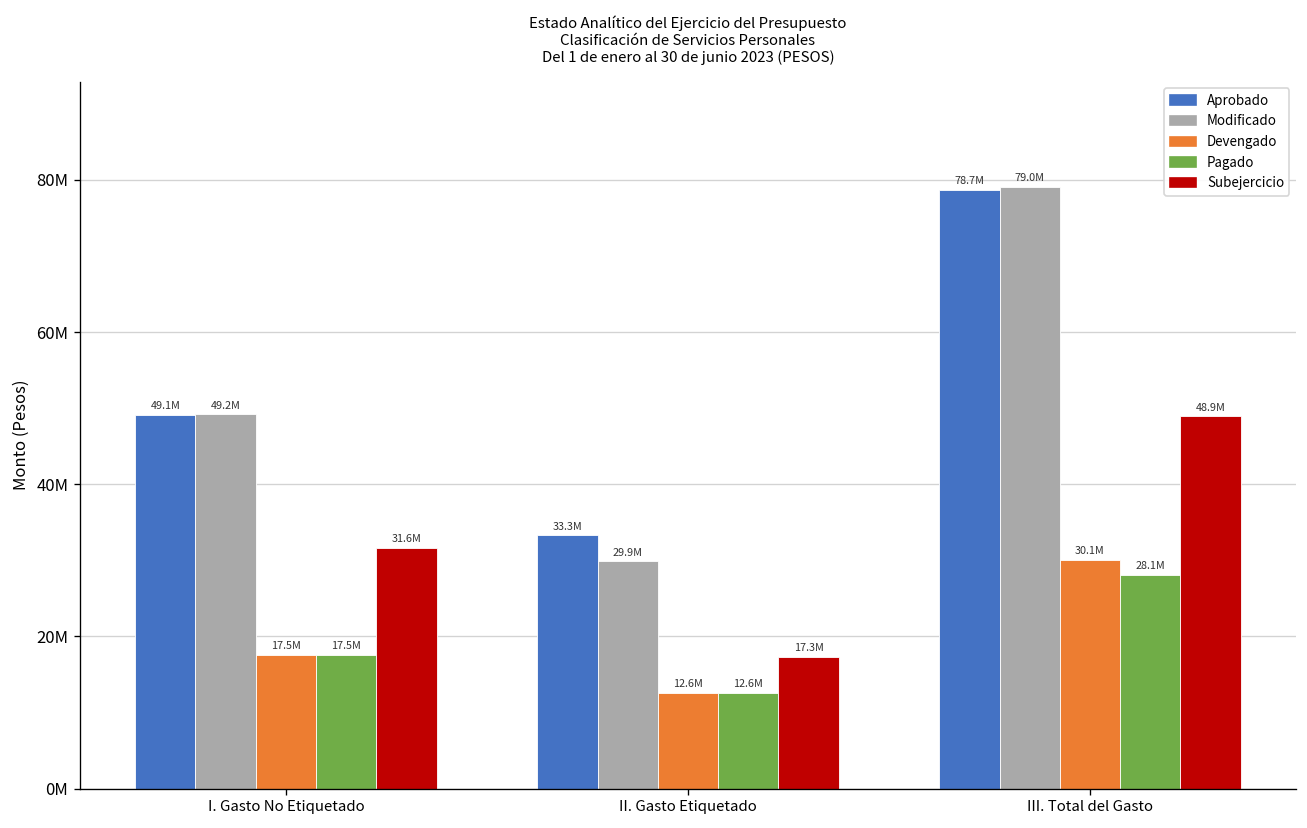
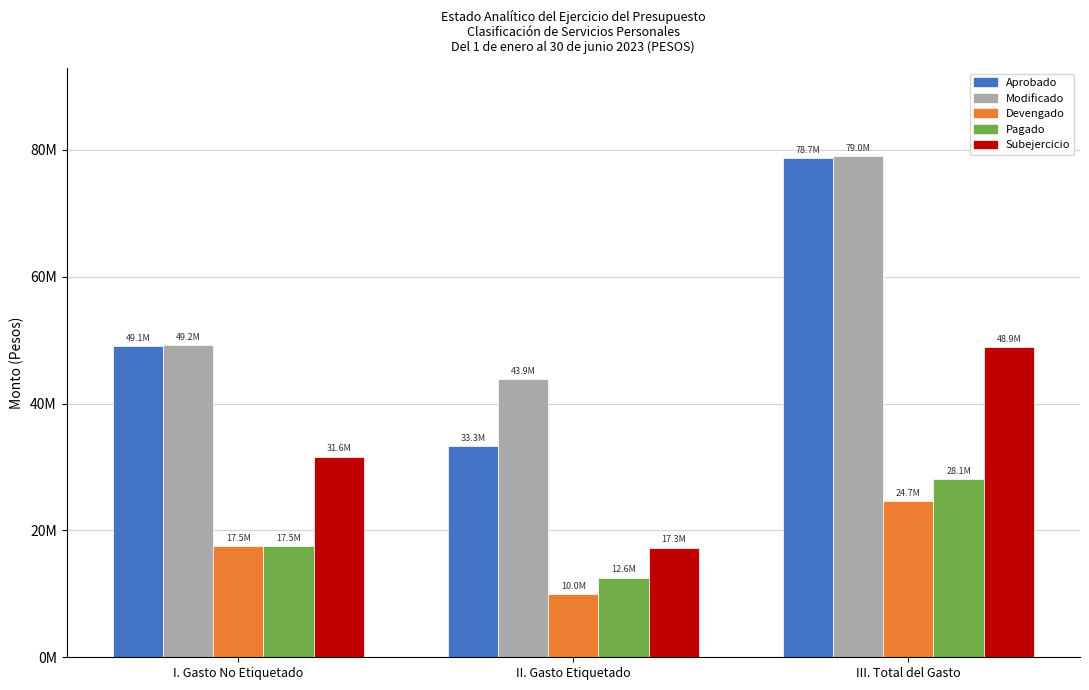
Modificado, II. Gasto Etiquetado: 29.9M -> 43.9M
Devengado, II. Gasto Etiquetado: 12.6M -> 10.0M
Devengado, III. Total del Gasto: 30.1M -> 24.7M
